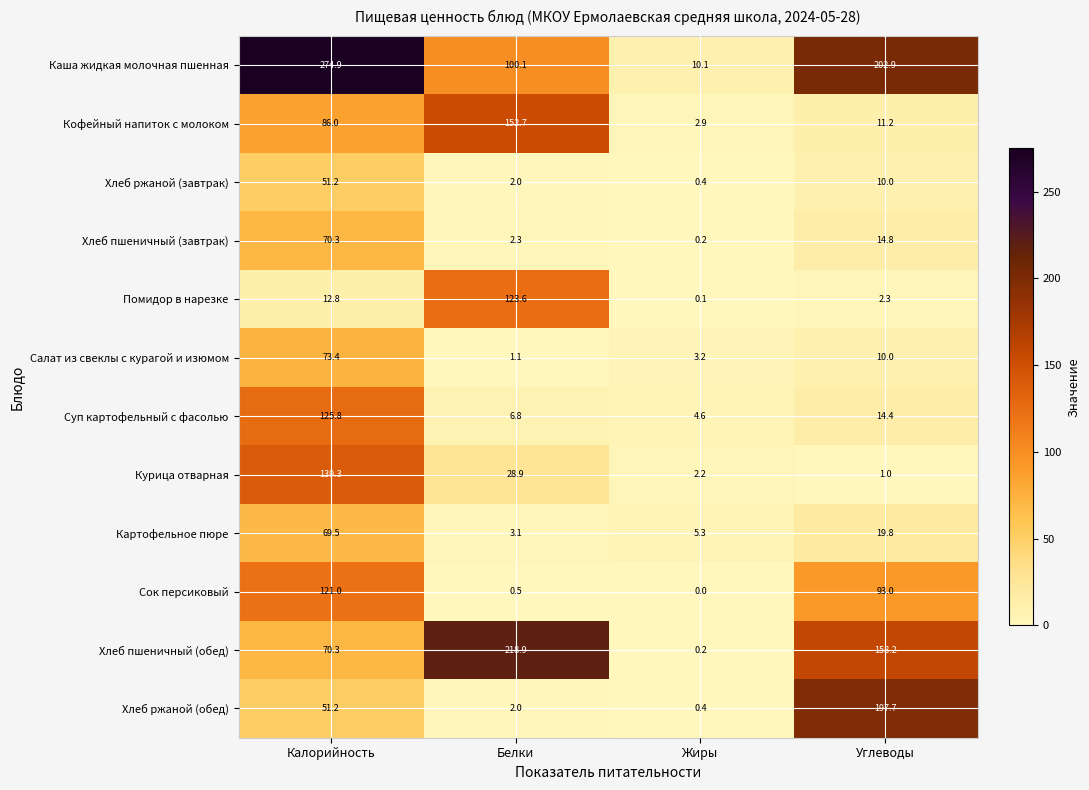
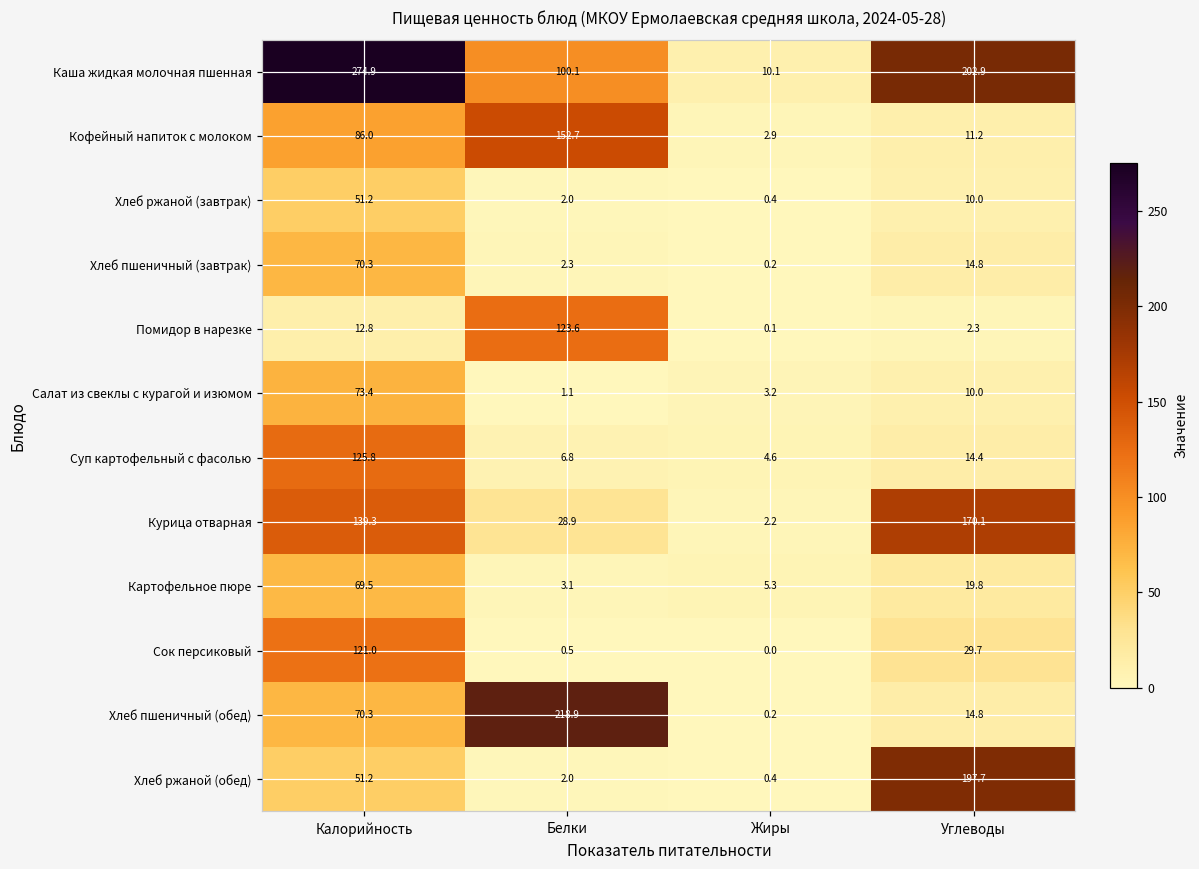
Курица отварная, Углеводы: 1.0 -> 170.1
Сок персиковый, Углеводы: 93.0 -> 29.7
Хлеб пшеничный (обед), Углеводы: 158.2 -> 14.8
